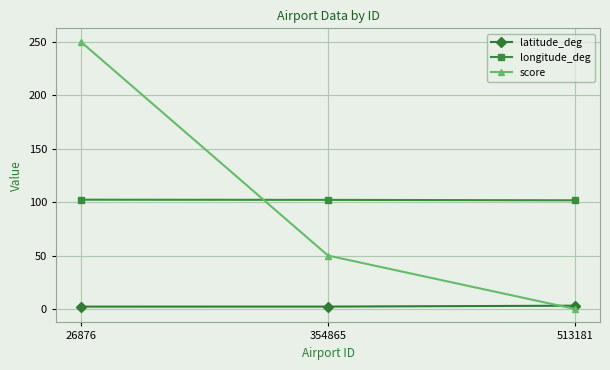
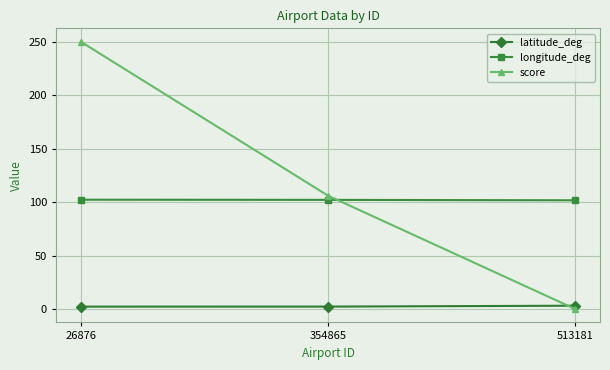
score, 354865: 50 -> 106
